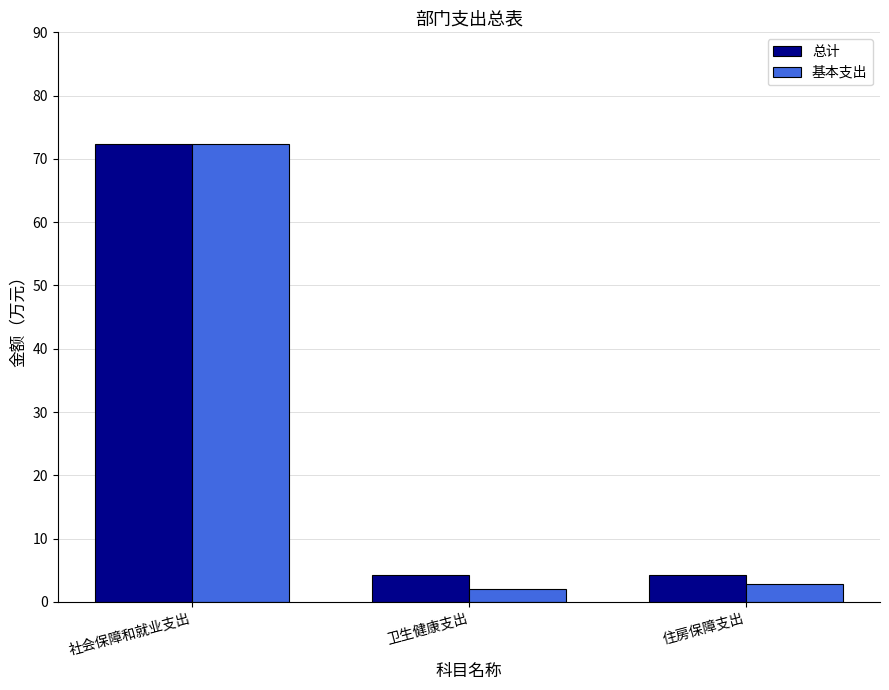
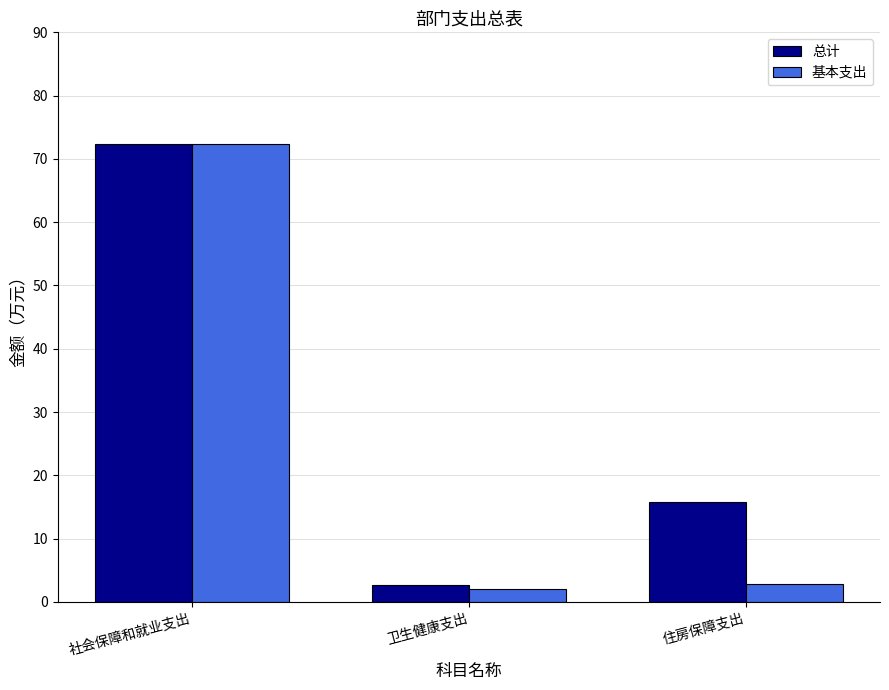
总计, 卫生健康支出: 4 -> 3
总计, 住房保障支出: 4 -> 16
